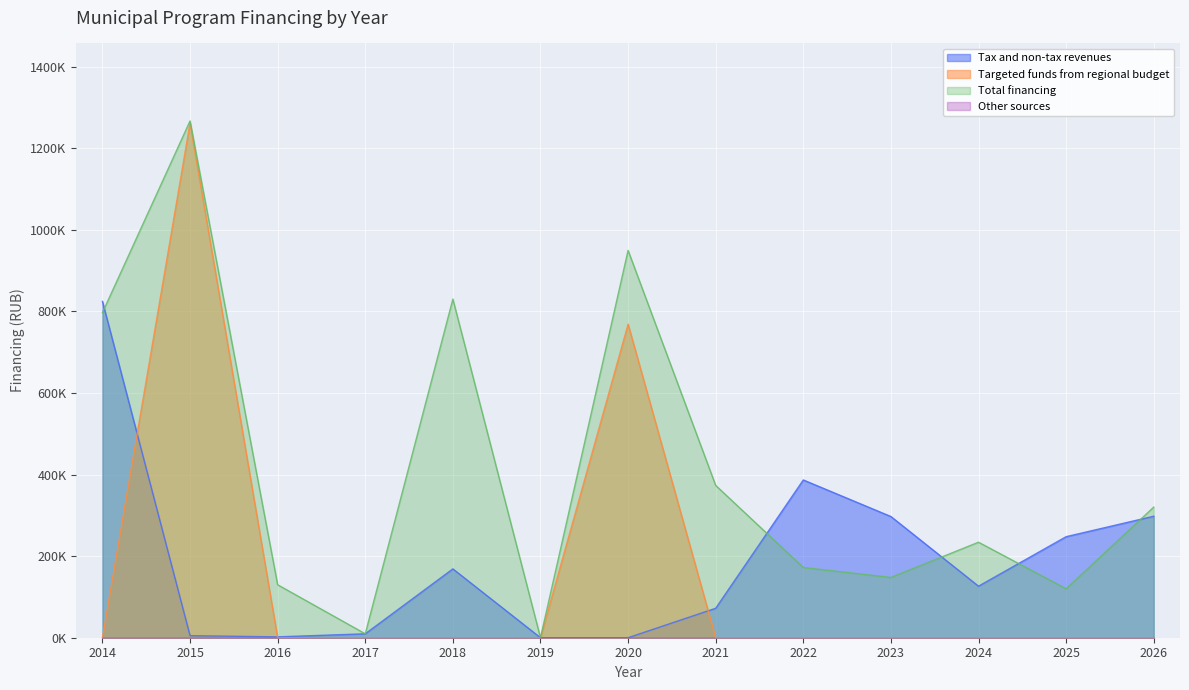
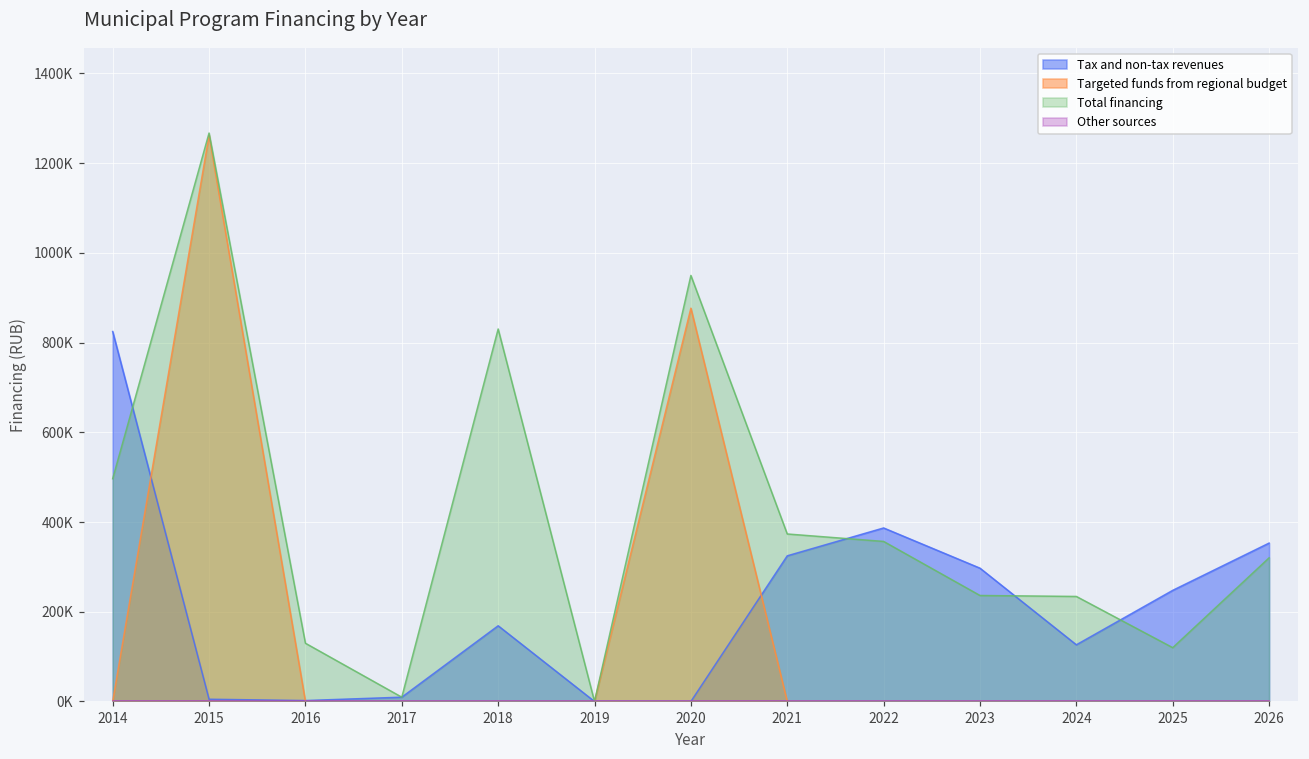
Total financing, 2014: 800000 -> 500000
Targeted funds from regional budget, 2020: 770000 -> 880000
Tax and non-tax revenues, 2021: 70000 -> 320000
Total financing, 2022: 170000 -> 360000
Total financing, 2023: 150000 -> 240000
Tax and non-tax revenues, 2026: 300000 -> 350000
